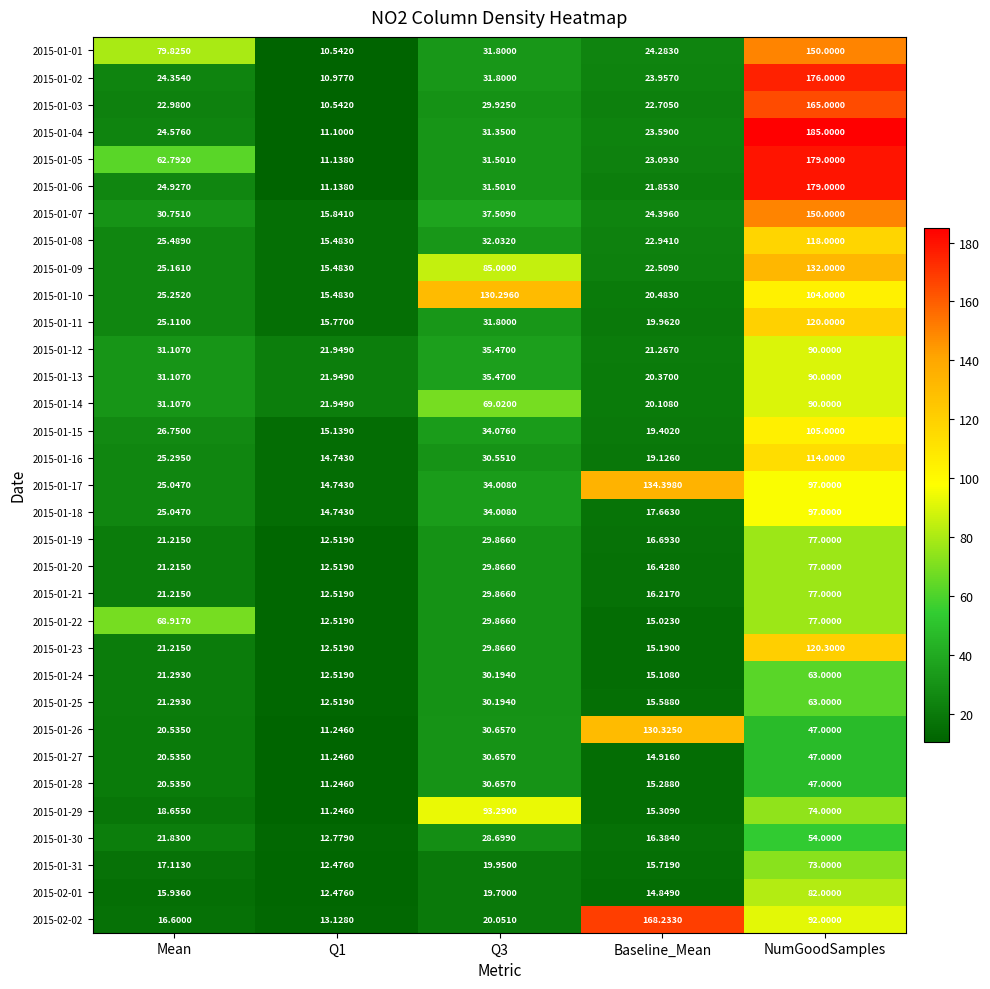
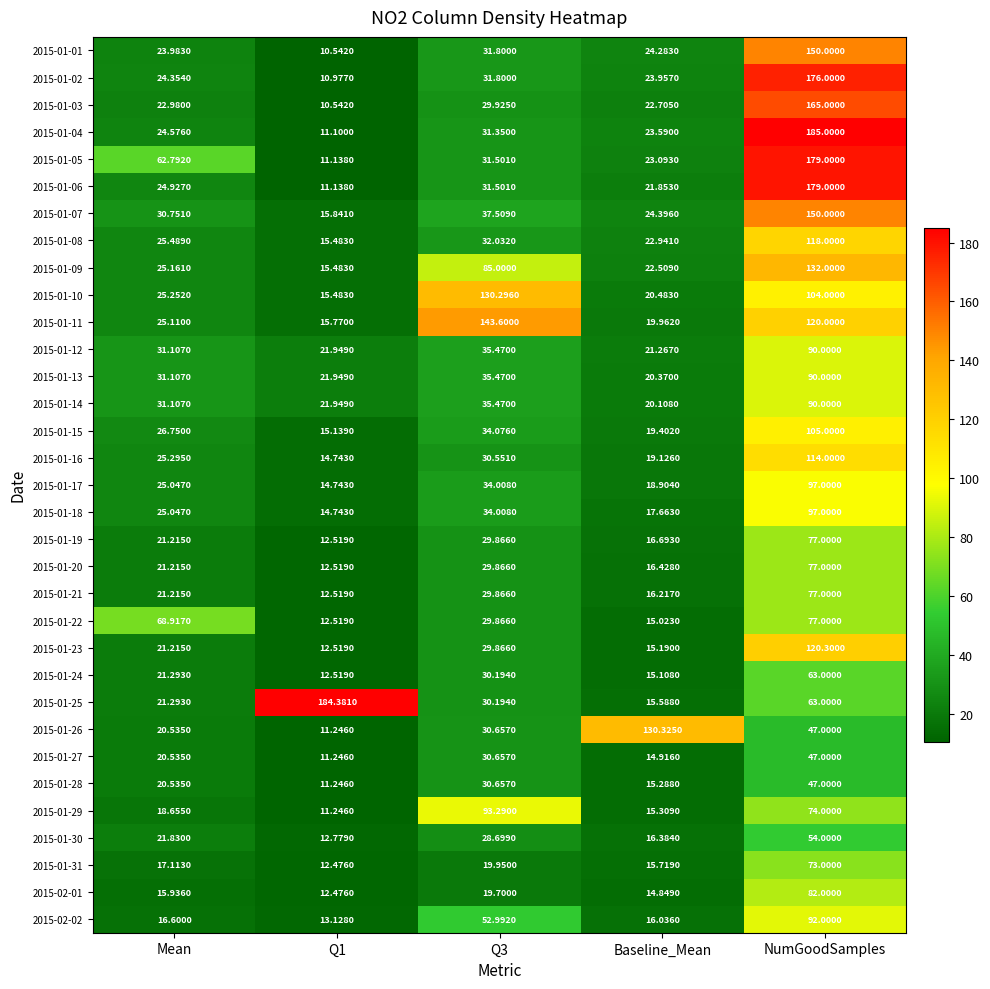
2015-01-01, Mean: 79.8250 -> 23.9830
2015-01-11, Q3: 31.8000 -> 143.6000
2015-01-14, Q3: 69.0200 -> 35.4700
2015-01-17, Baseline_Mean: 134.3980 -> 18.9040
2015-01-25, Q1: 12.5190 -> 184.3810
2015-02-02, Q3: 20.0510 -> 52.9920
2015-02-02, Baseline_Mean: 168.2330 -> 16.0360
